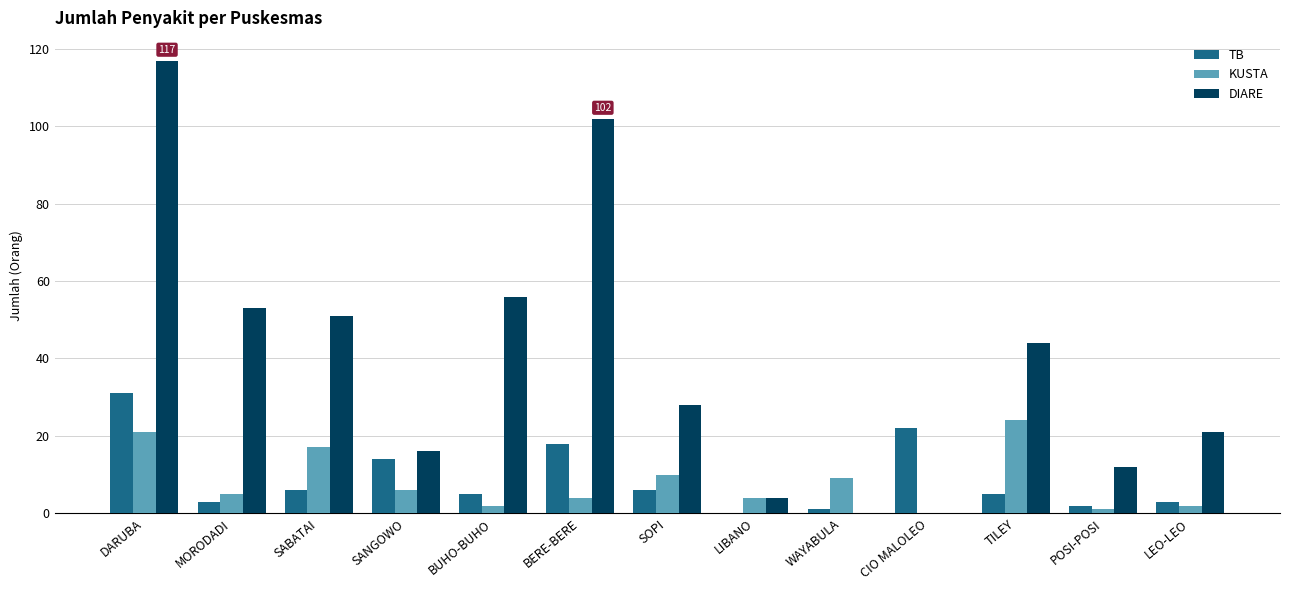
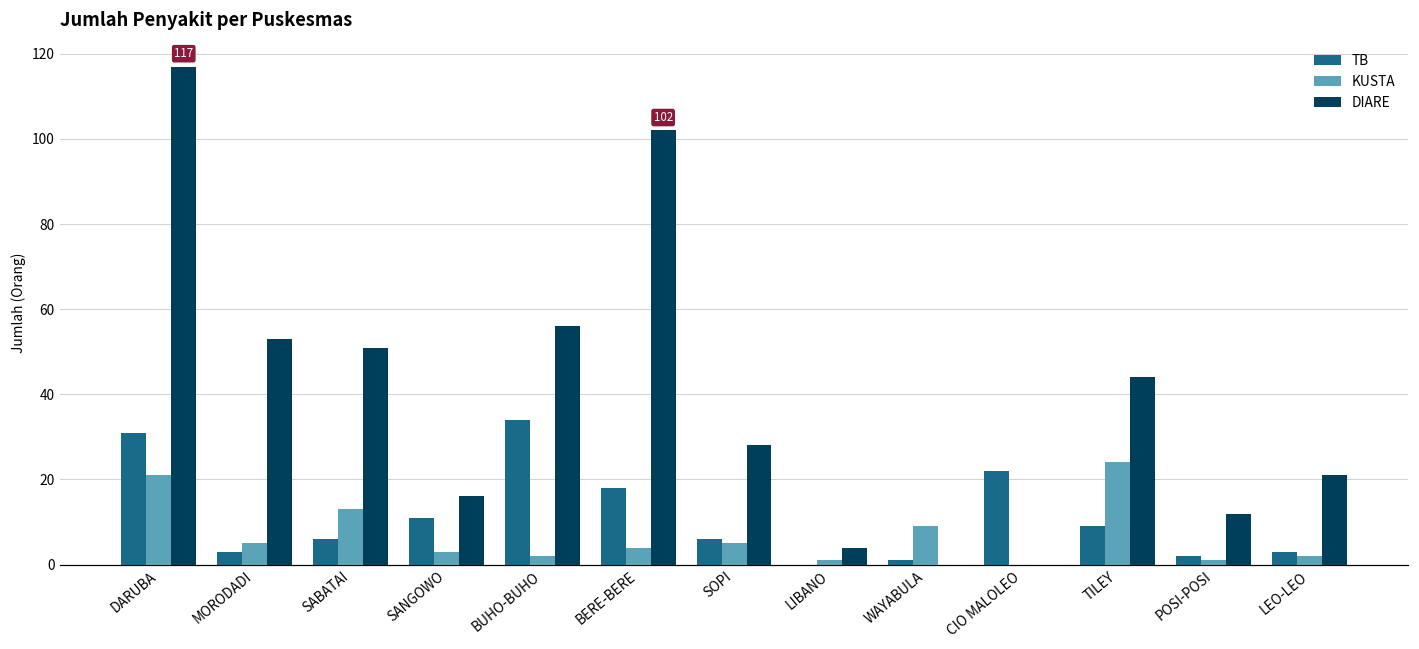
KUSTA, SABATAI: 17 -> 13
TB, SANGOWO: 14 -> 11
KUSTA, SANGOWO: 6 -> 3
TB, BUHO-BUHO: 5 -> 34
KUSTA, SOPI: 10 -> 5
KUSTA, LIBANO: 4 -> 1
TB, TILEY: 5 -> 9
